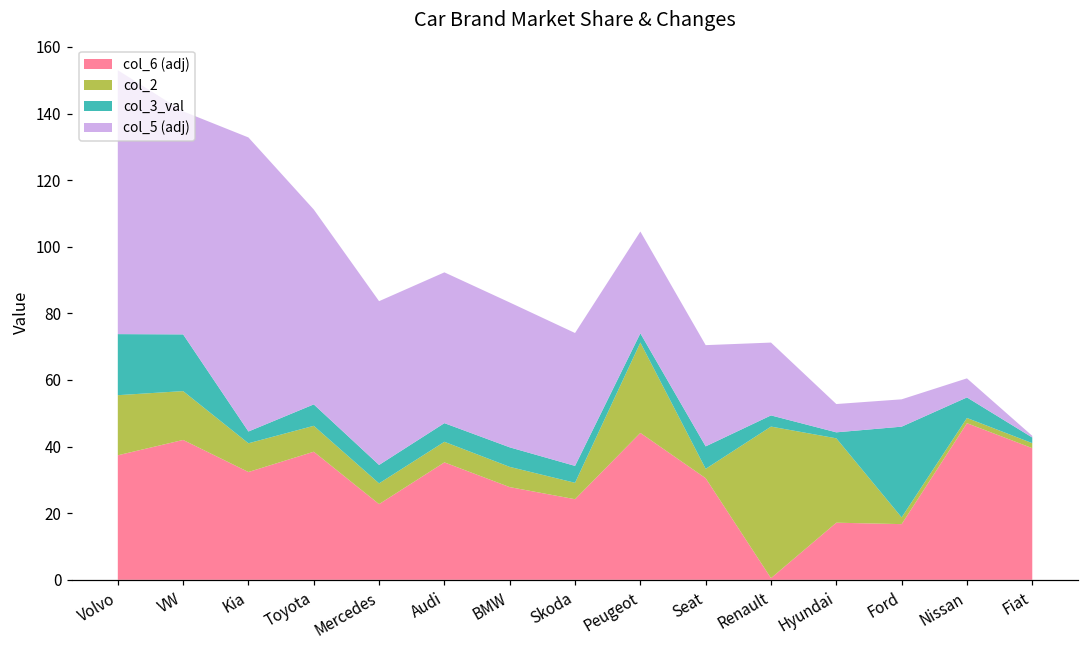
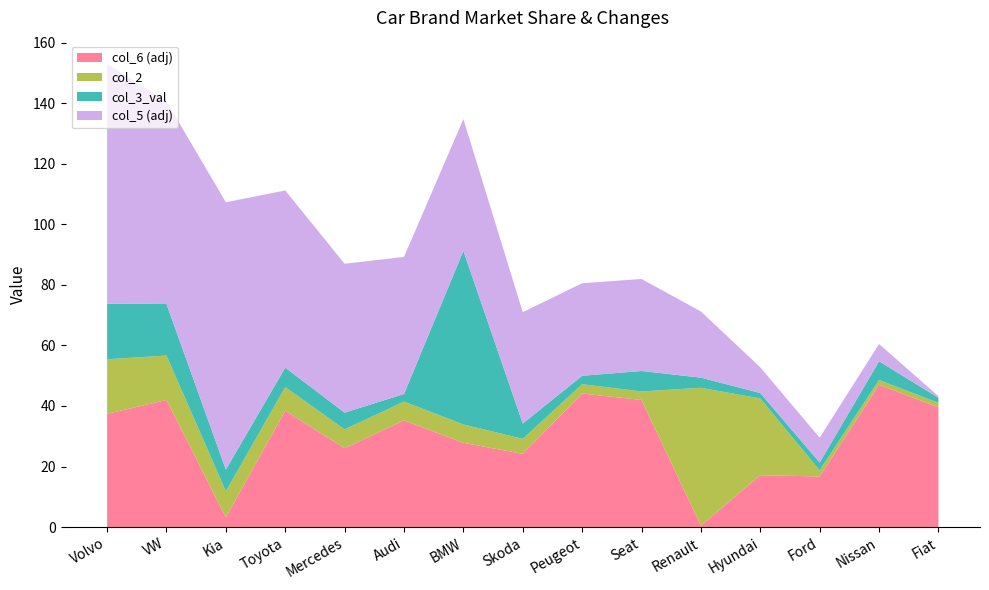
col_6 (adj), Kia: 32 -> 3
col_3_val, Kia: 4 -> 7
col_6 (adj), Mercedes: 23 -> 26
col_3_val, Audi: 6 -> 3
col_3_val, BMW: 6 -> 57
col_5 (adj), Skoda: 40 -> 37
col_2, Peugeot: 27 -> 3
col_6 (adj), Seat: 31 -> 42
col_3_val, Ford: 27 -> 3
